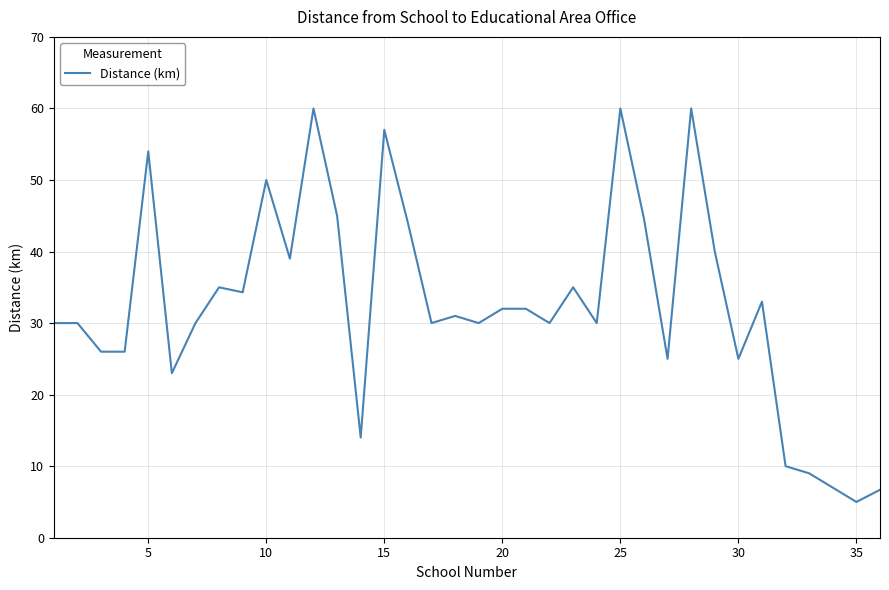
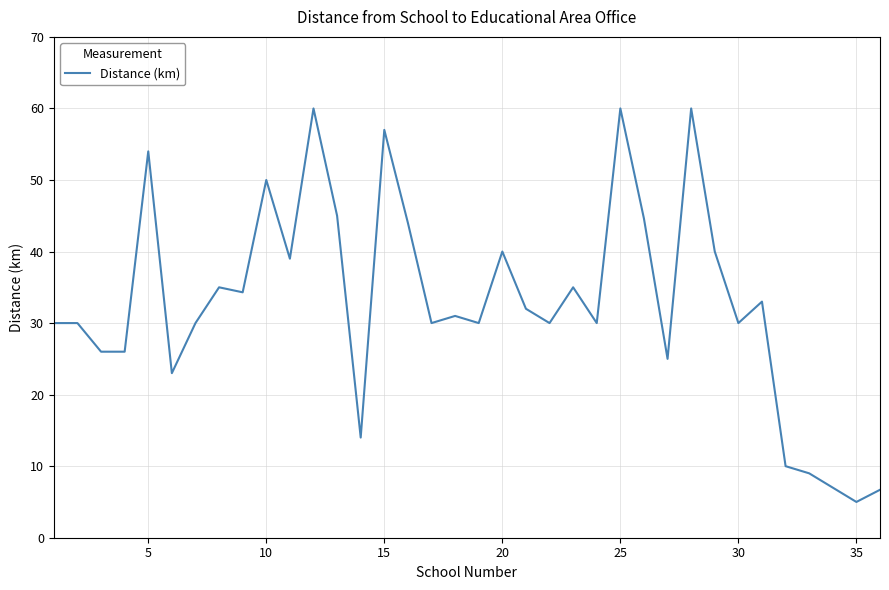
20: 32 -> 40
30: 25 -> 30
